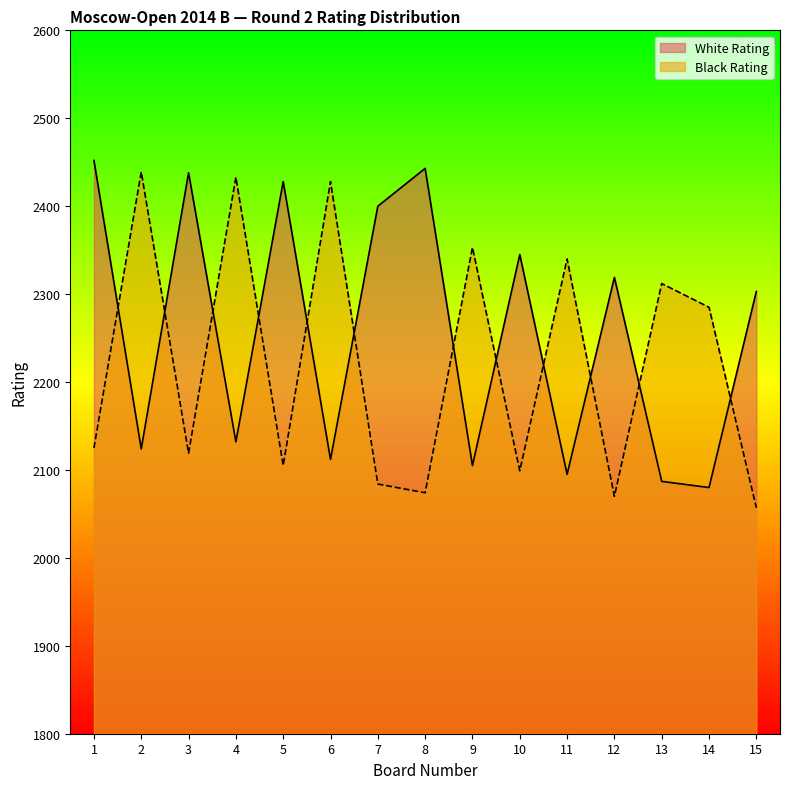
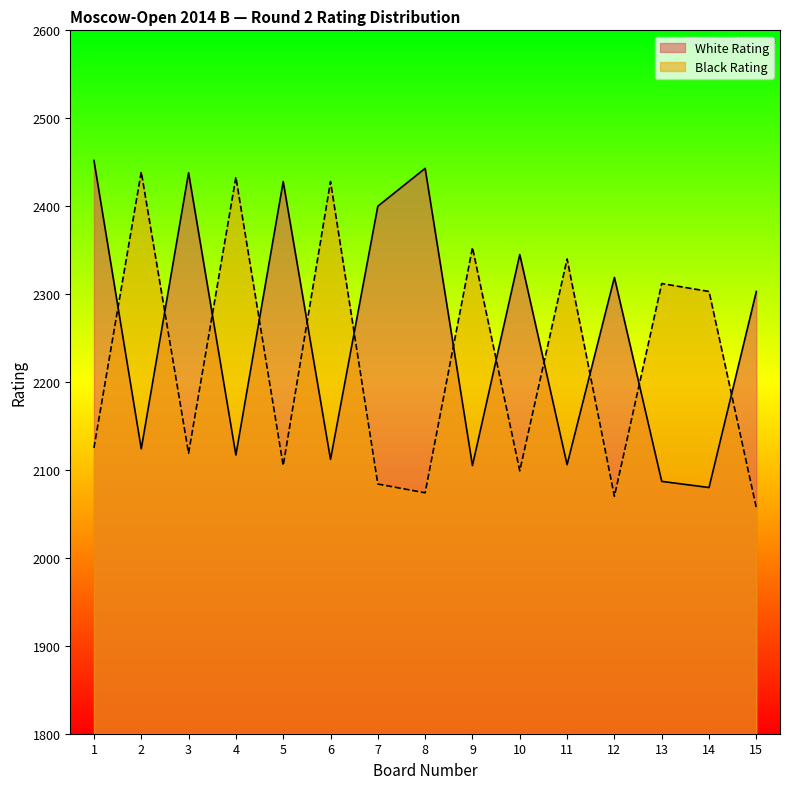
White Rating, 4: 2130 -> 2120
White Rating, 11: 2100 -> 2110
Black Rating, 14: 2290 -> 2300
